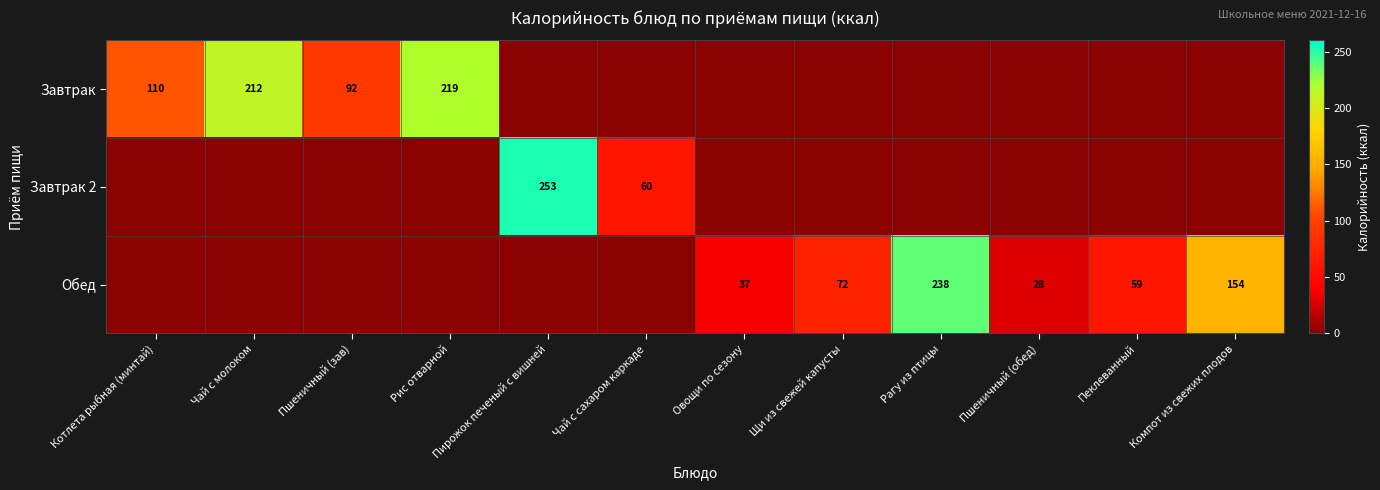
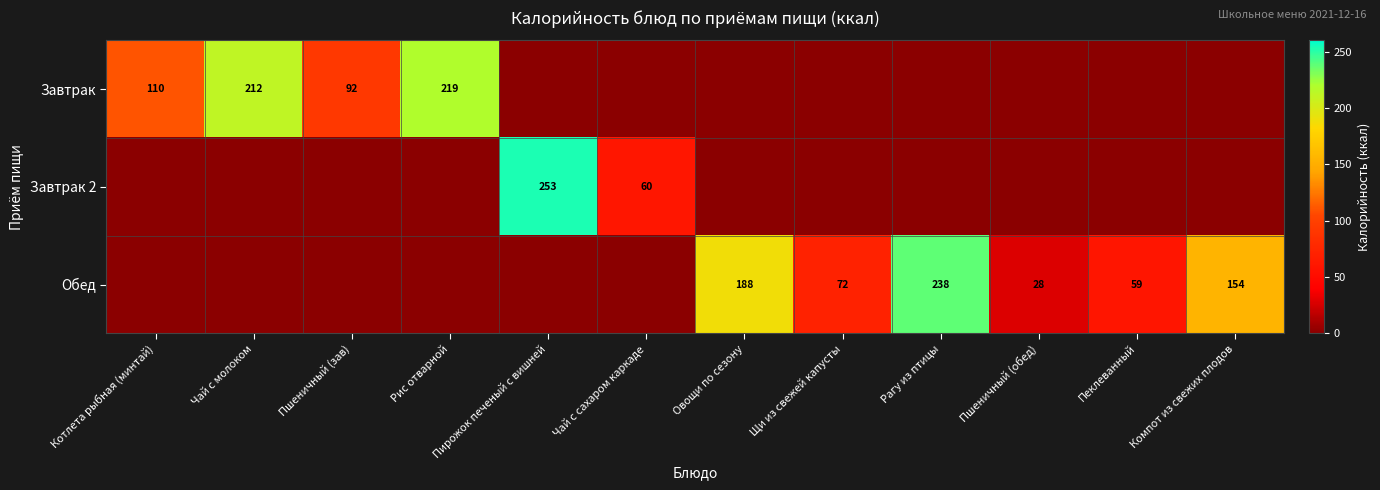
Обед, Овощи по сезону: 37 -> 188
